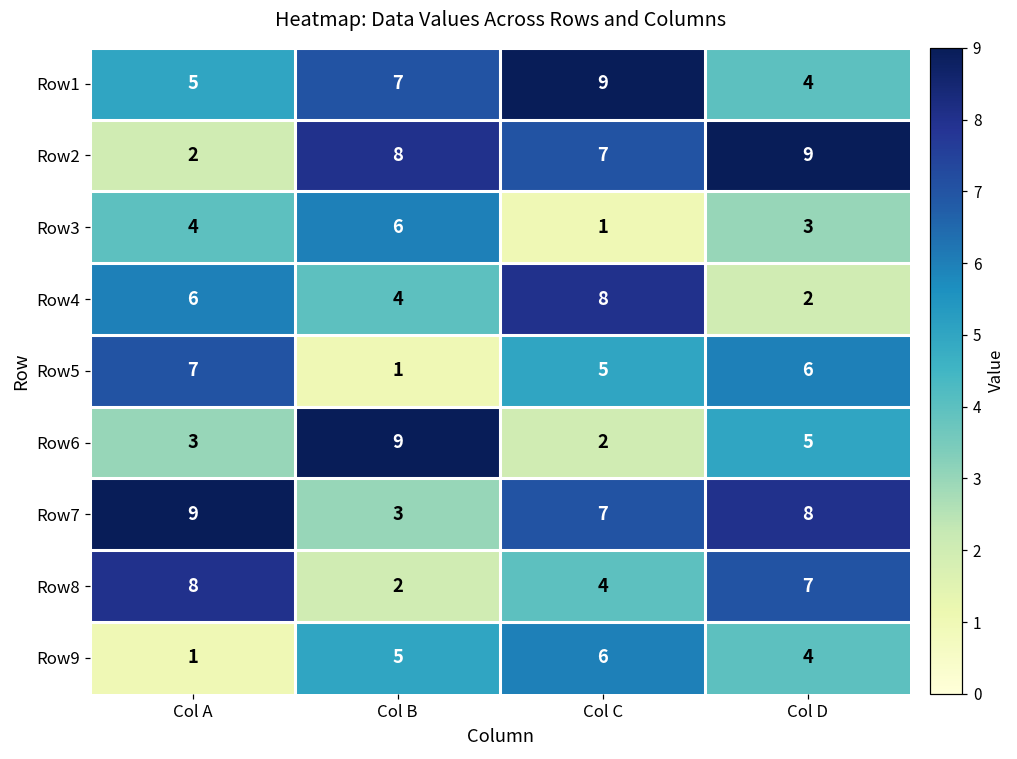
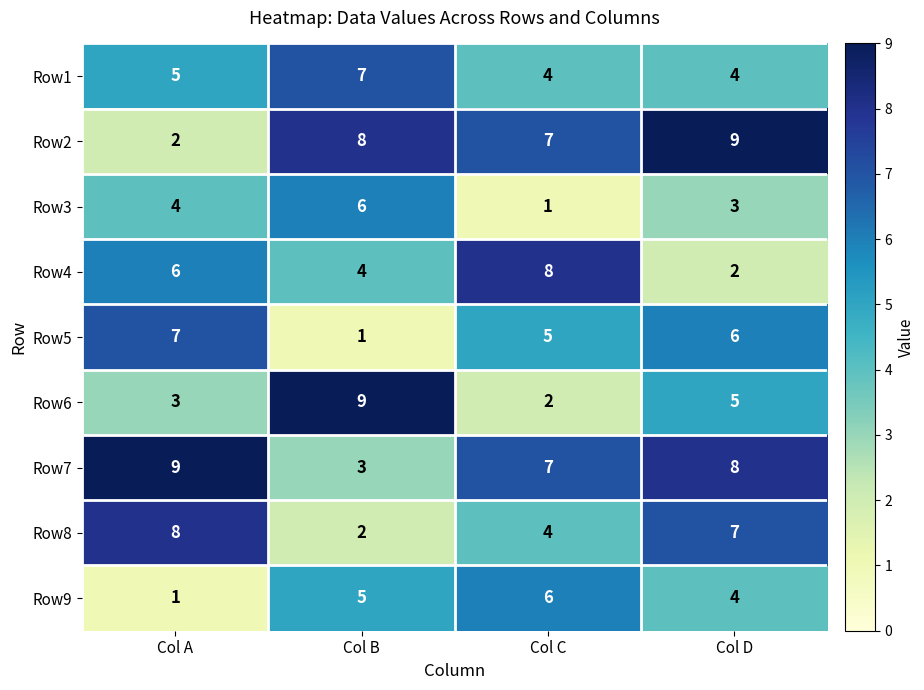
Row1, Col C: 9 -> 4
